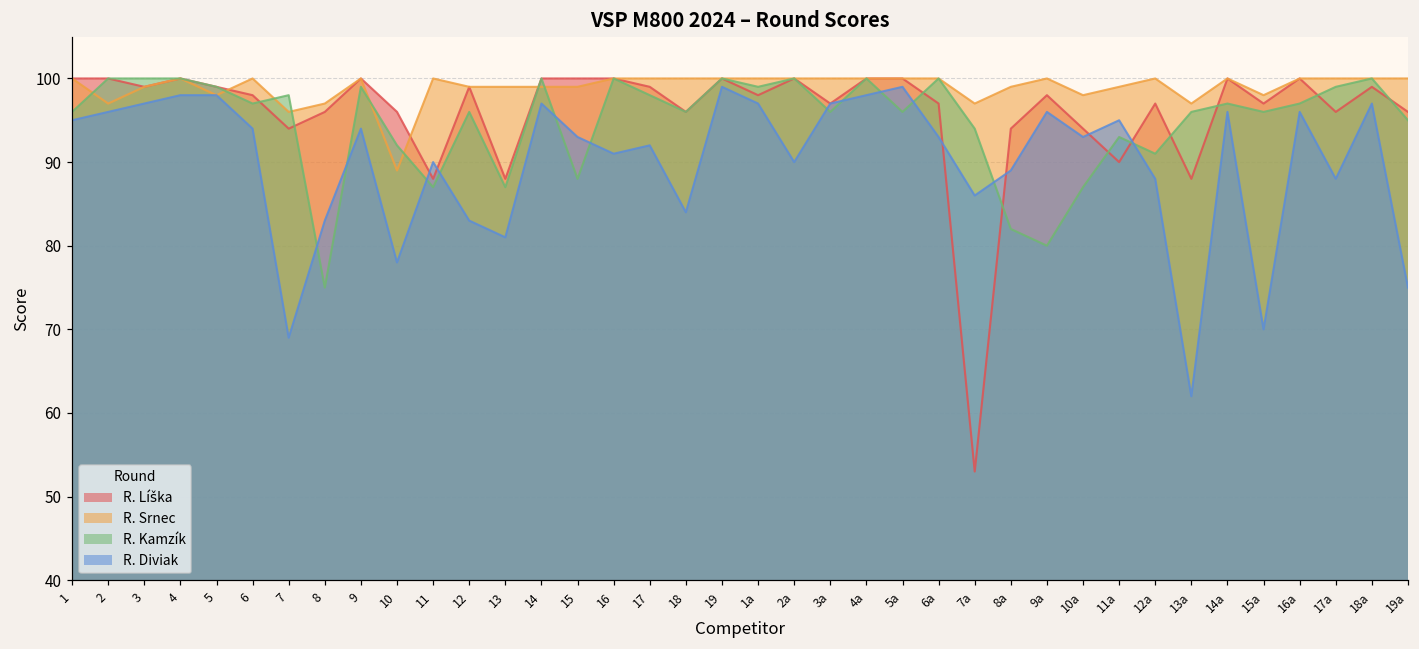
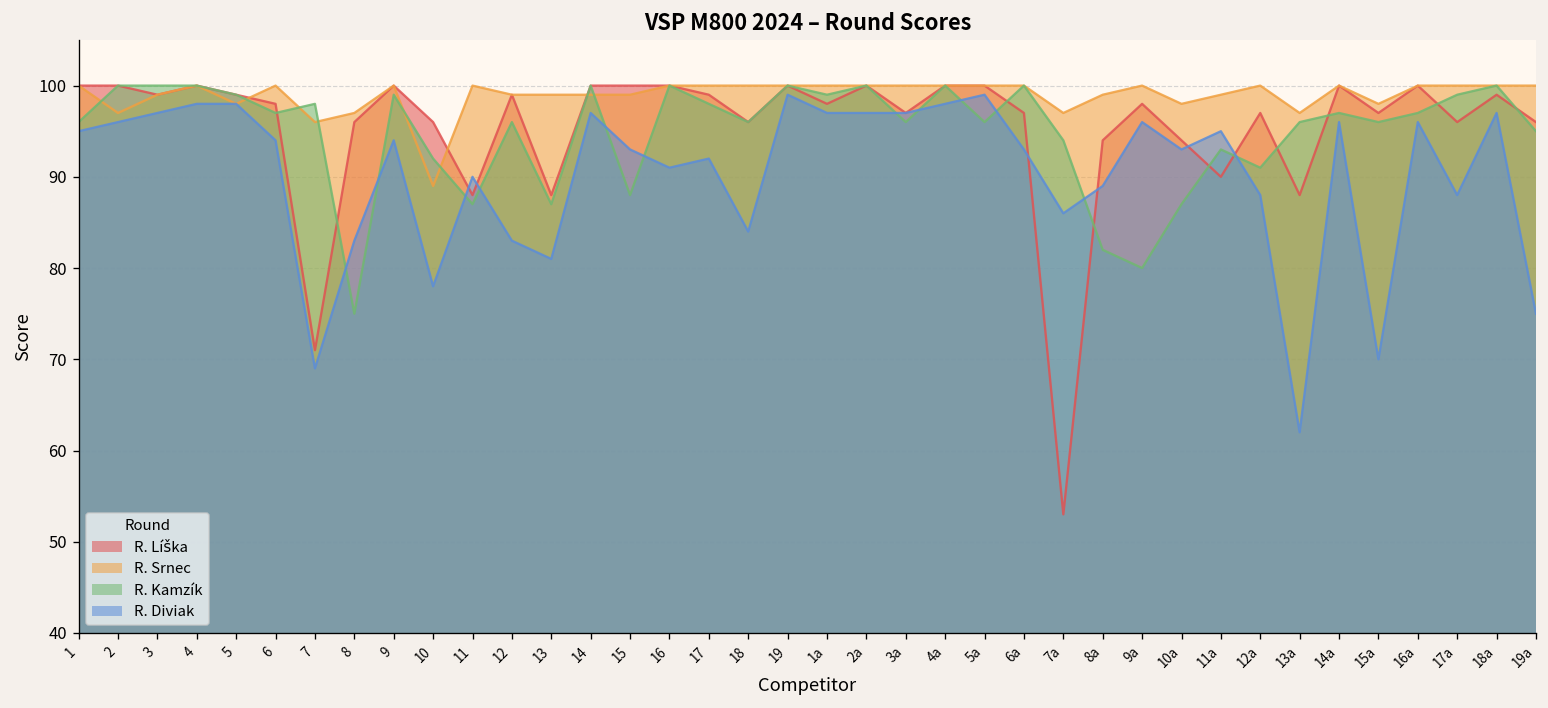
R. Líška, 7: 94 -> 71
R. Diviak, 2a: 90 -> 97
